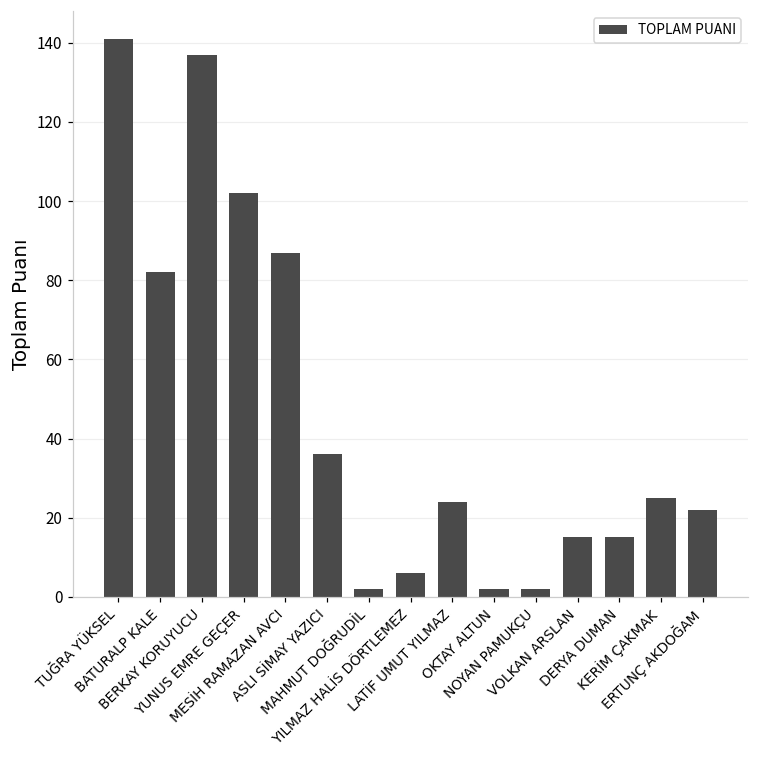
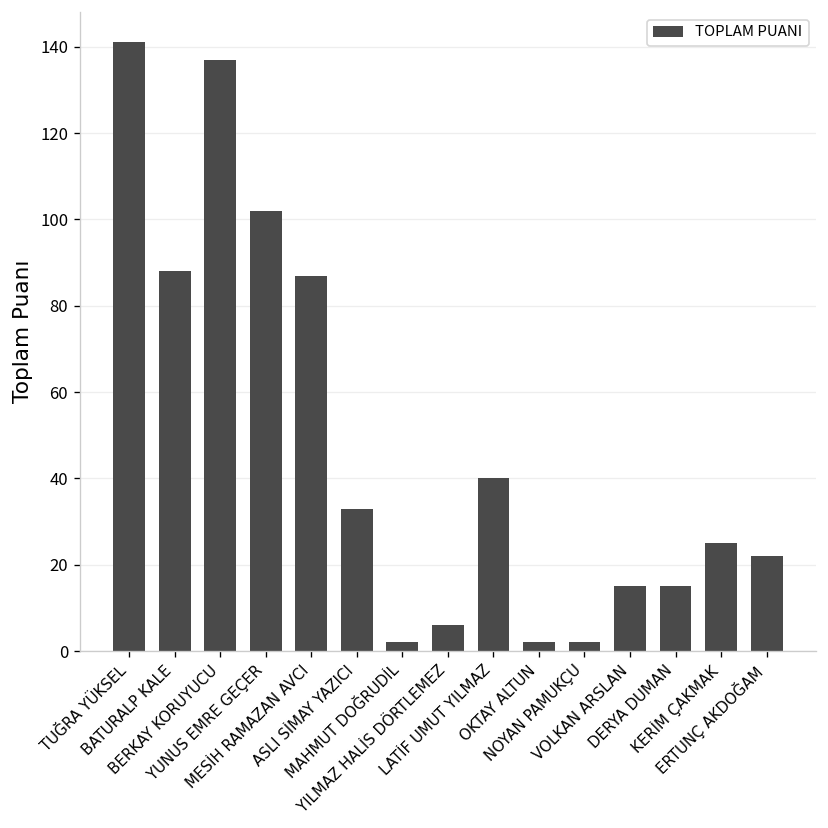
BATURALP KALE: 82 -> 88
ASLI SİMAY YAZICI: 36 -> 33
LATİF UMUT YILMAZ: 24 -> 40
